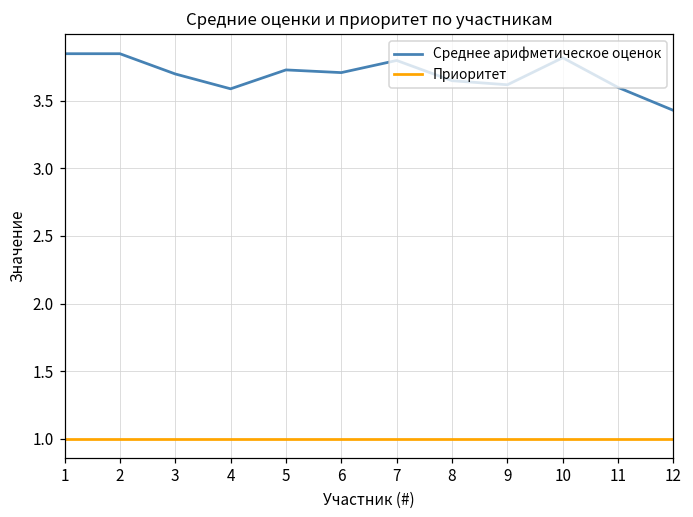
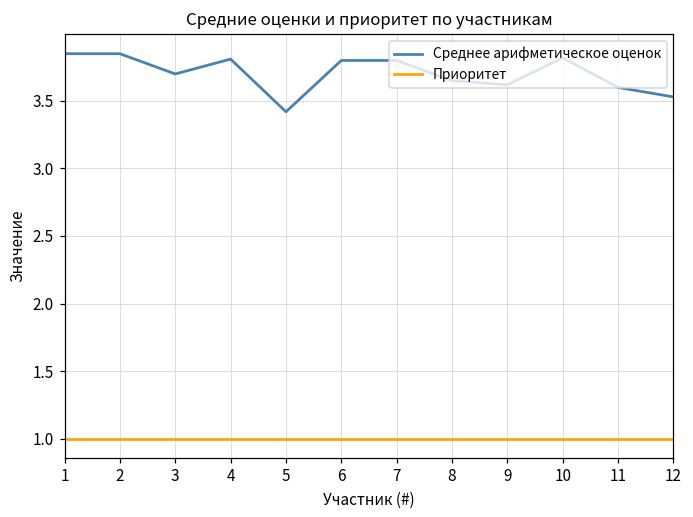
Среднее арифметическое оценок, 4: 3.59 -> 3.81
Среднее арифметическое оценок, 5: 3.73 -> 3.42
Среднее арифметическое оценок, 6: 3.71 -> 3.80
Среднее арифметическое оценок, 12: 3.43 -> 3.53
